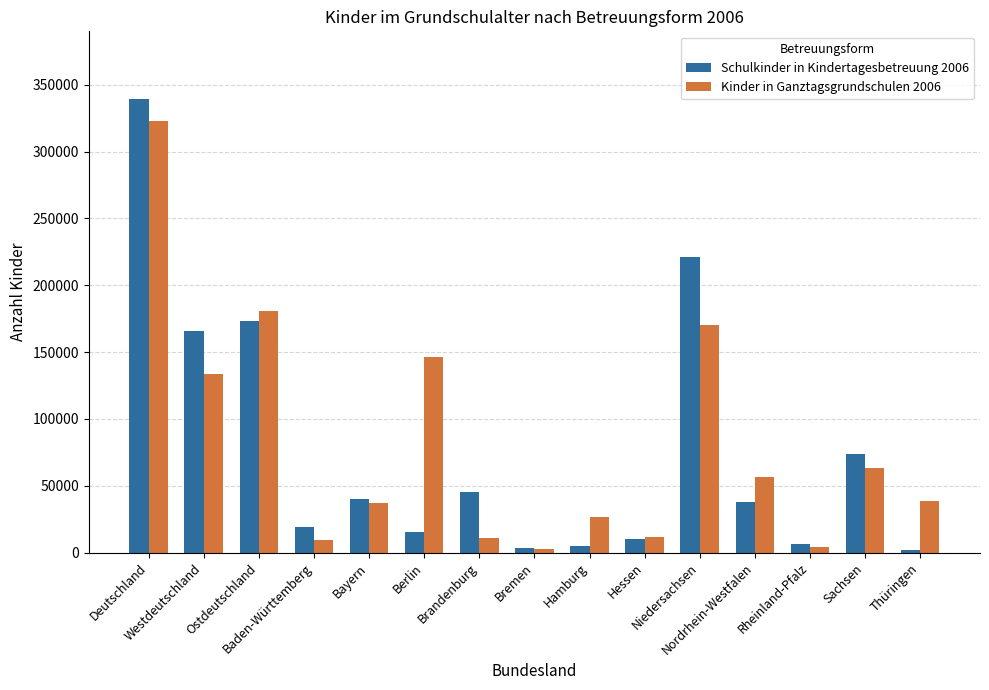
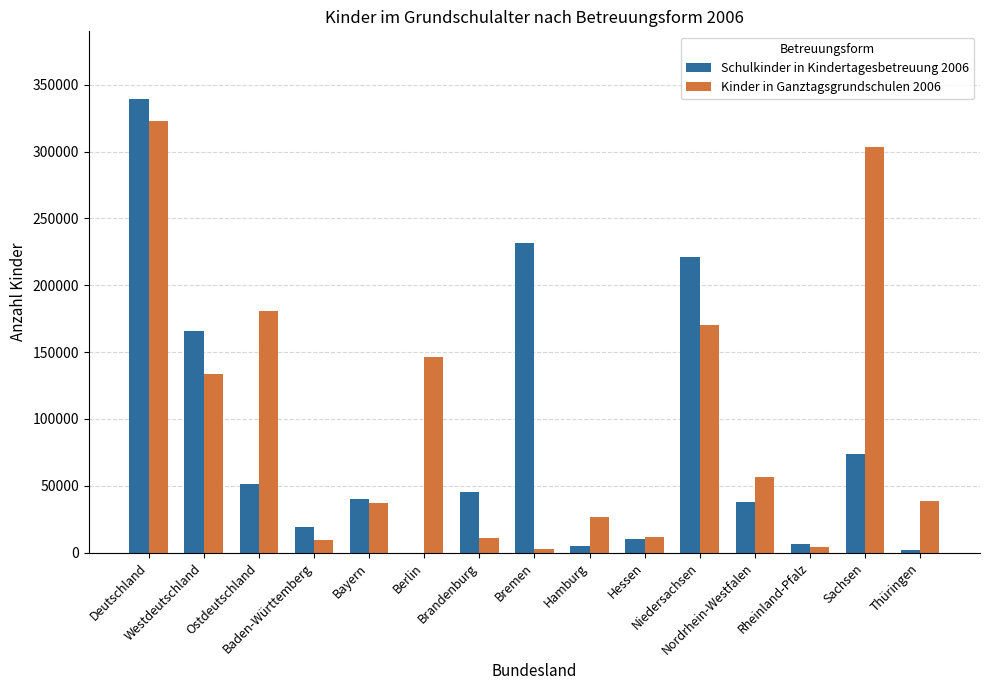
Schulkinder in Kindertagesbetreuung 2006, Ostdeutschland: 173000 -> 51000
Schulkinder in Kindertagesbetreuung 2006, Berlin: 16000 -> 0
Schulkinder in Kindertagesbetreuung 2006, Bremen: 4000 -> 232000
Kinder in Ganztagsgrundschulen 2006, Sachsen: 63000 -> 304000
